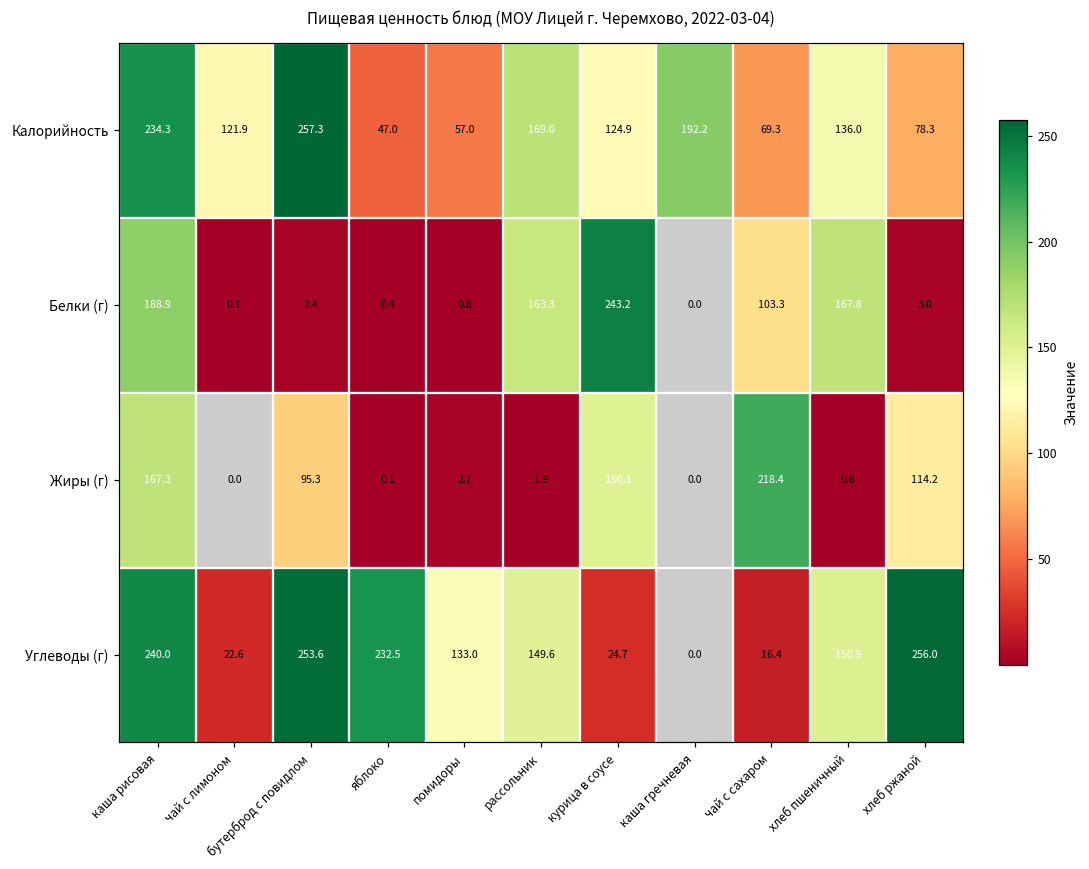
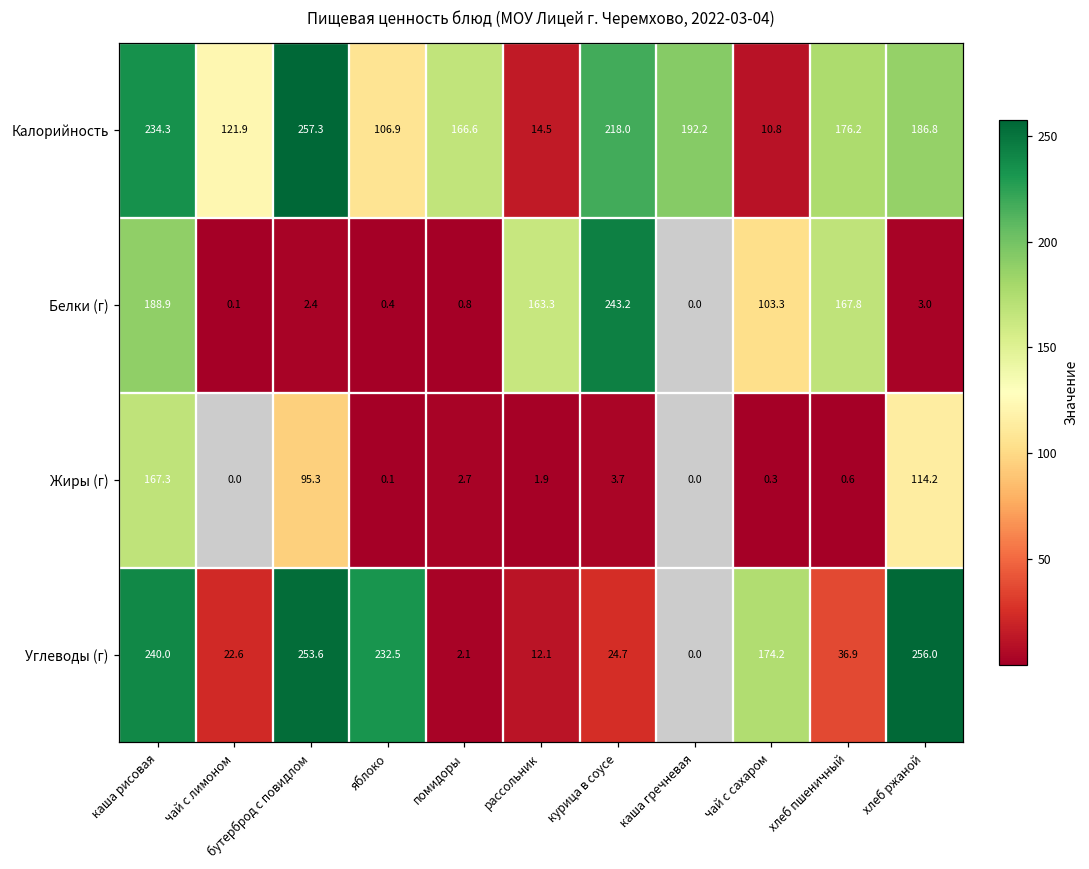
Калорийность, яблоко: 47.0 -> 106.9
Калорийность, помидоры: 57.0 -> 166.6
Калорийность, рассольник: 169.0 -> 14.5
Калорийность, курица в соусе: 124.9 -> 218.0
Калорийность, чай с сахаром: 69.3 -> 10.8
Калорийность, хлеб пшеничный: 136.0 -> 176.2
Калорийность, хлеб ржаной: 78.3 -> 186.8
Жиры (г), курица в соусе: 150.1 -> 3.7
Жиры (г), чай с сахаром: 218.4 -> 0.3
Углеводы (г), помидоры: 133.0 -> 2.1
Углеводы (г), рассольник: 149.6 -> 12.1
Углеводы (г), чай с сахаром: 16.4 -> 174.2
Углеводы (г), хлеб пшеничный: 150.9 -> 36.9
